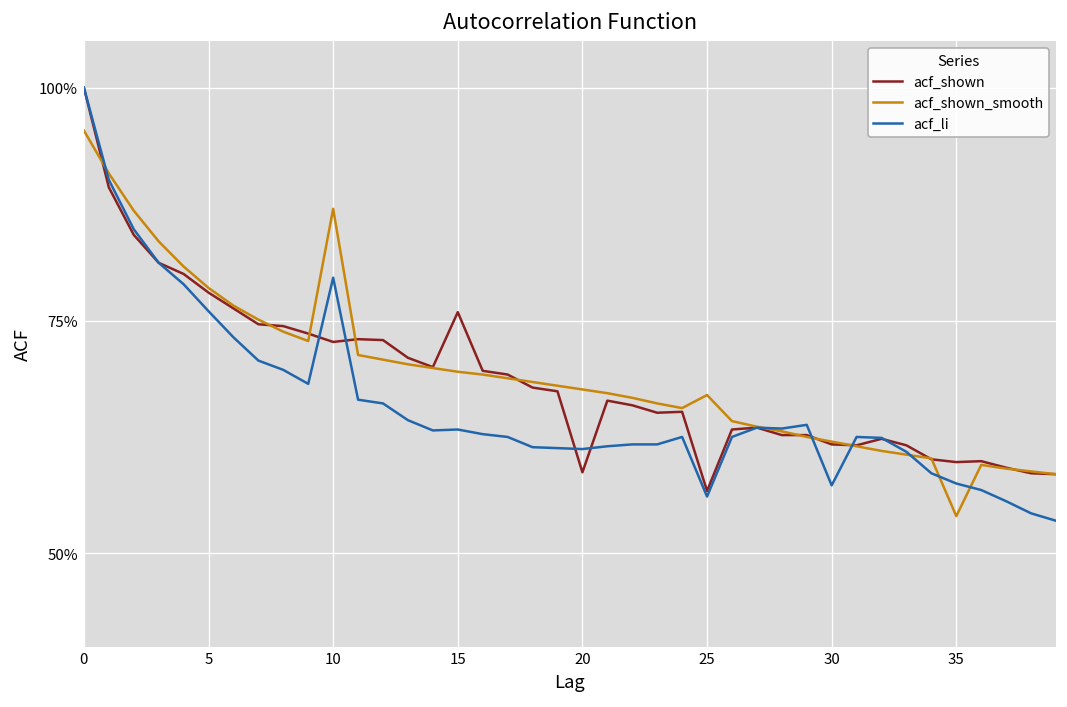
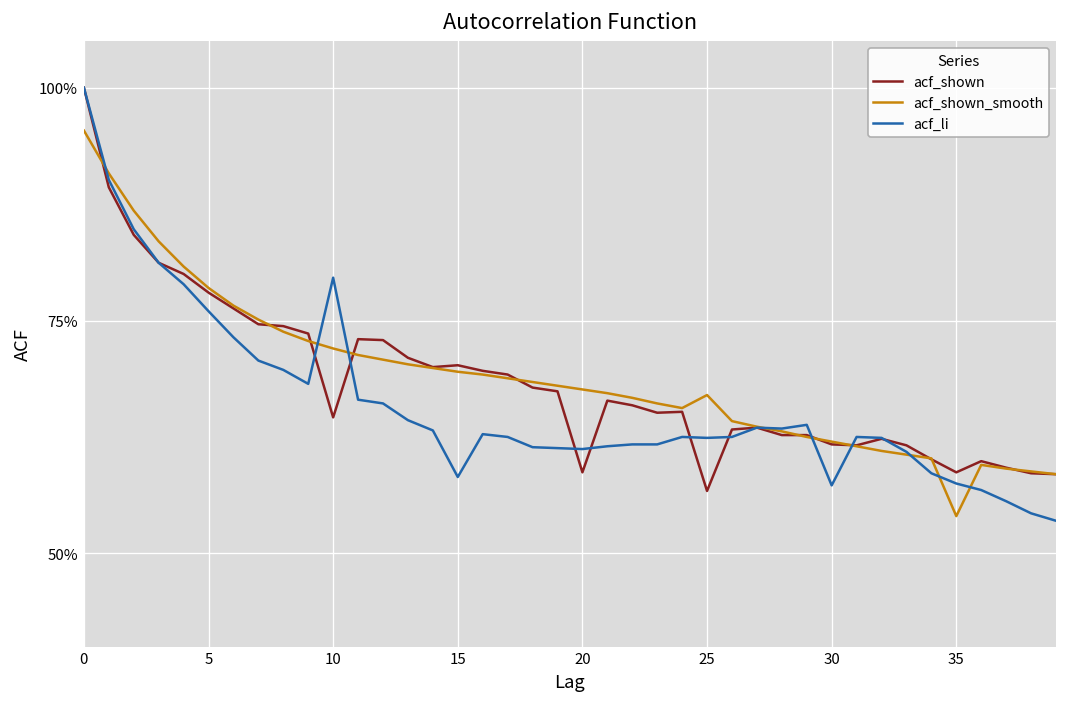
acf_shown, 10: 73% -> 65%
acf_shown_smooth, 10: 87% -> 72%
acf_shown, 15: 76% -> 70%
acf_li, 15: 63% -> 58%
acf_li, 25: 56% -> 62%
acf_shown, 35: 60% -> 59%
